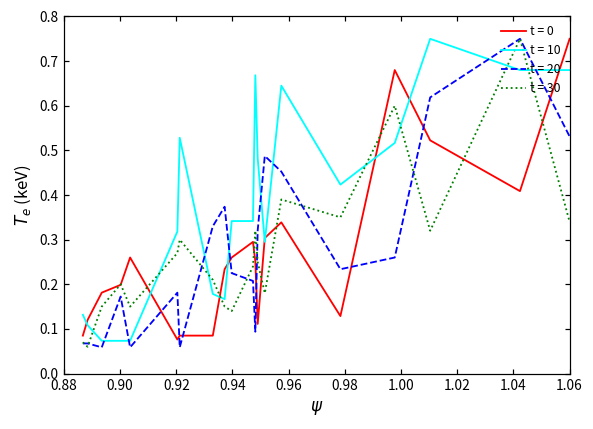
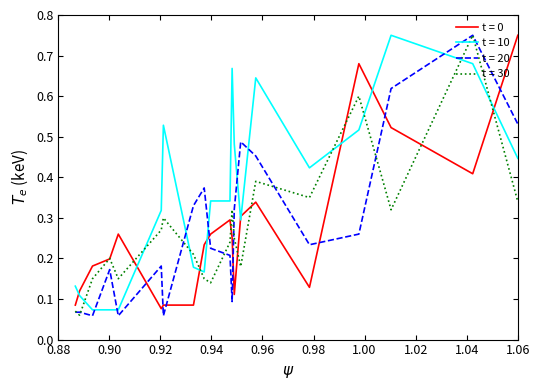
t = 10, 1.06: 0.68 -> 0.45
